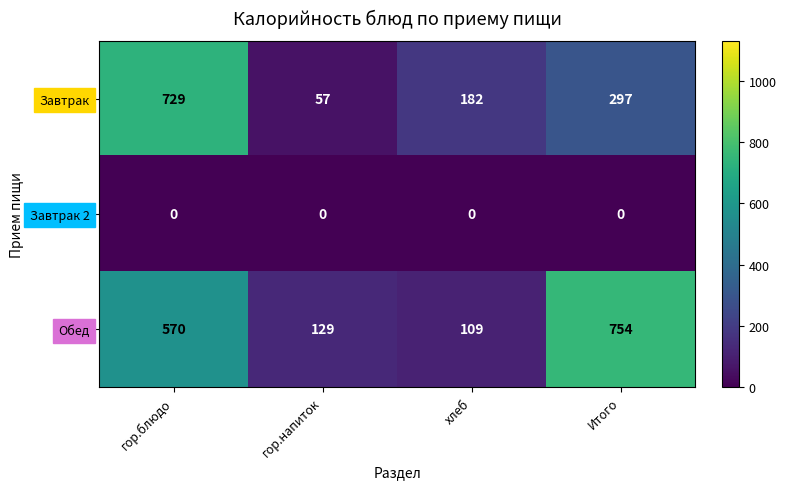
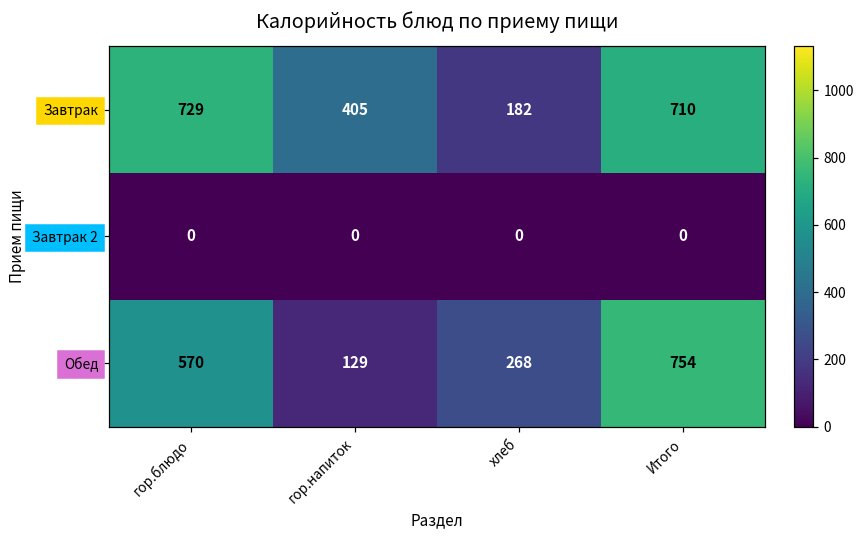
Завтрак, гор.напиток: 57 -> 405
Завтрак, Итого: 297 -> 710
Обед, хлеб: 109 -> 268
